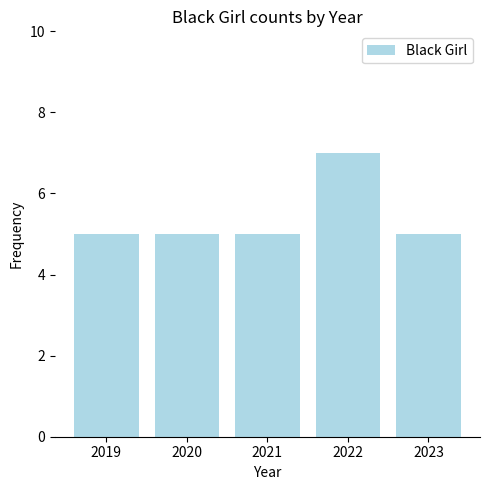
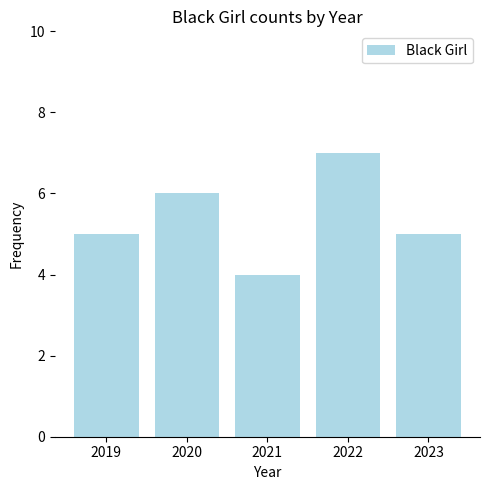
2020: 5 -> 6
2021: 5 -> 4
